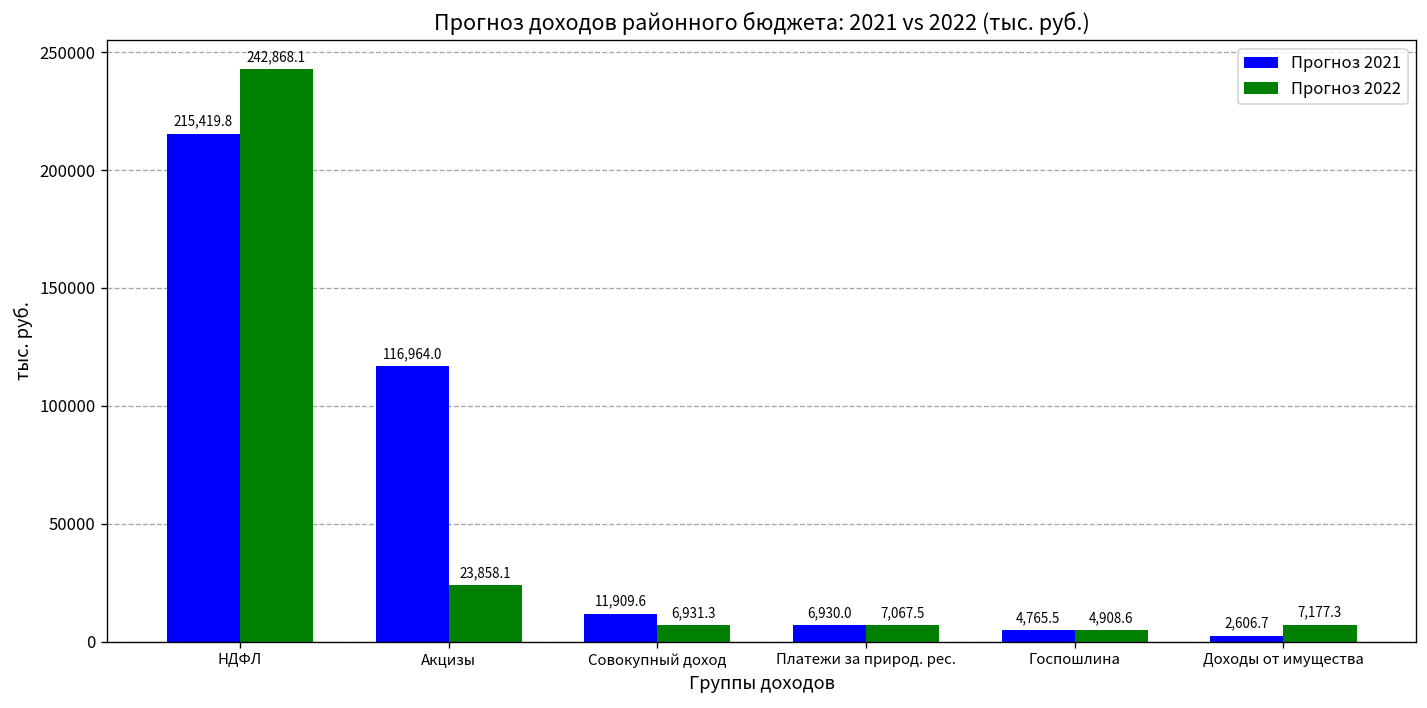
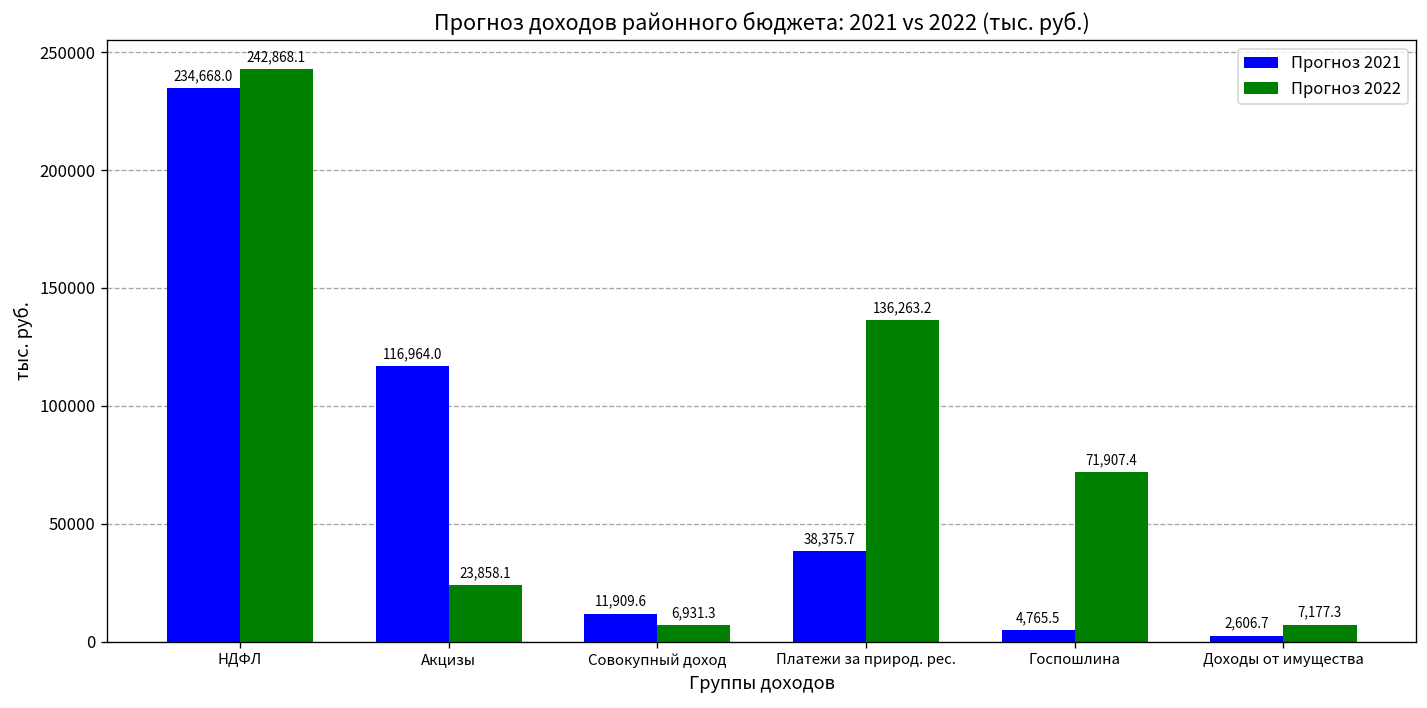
Прогноз 2021, НДФЛ: 215,419.8 -> 234,668.0
Прогноз 2021, Платежи за природ. рес.: 6,930.0 -> 38,375.7
Прогноз 2022, Платежи за природ. рес.: 7,067.5 -> 136,263.2
Прогноз 2022, Госпошлина: 4,908.6 -> 71,907.4
